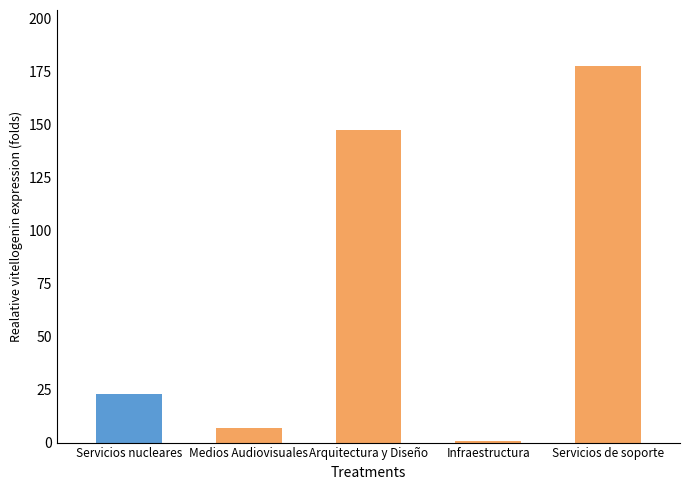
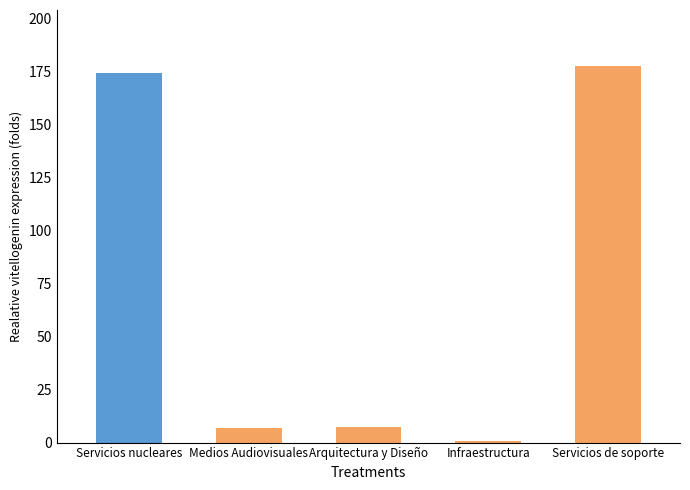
Servicios nucleares: 23 -> 174
Arquitectura y Diseño: 147 -> 7
